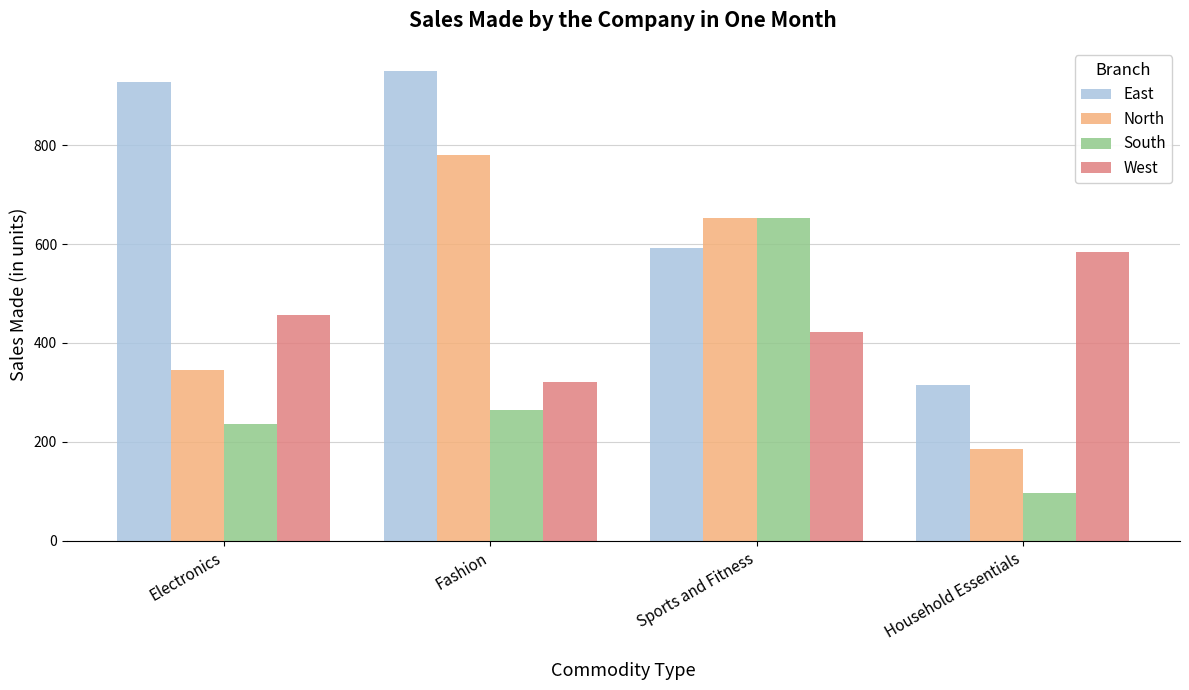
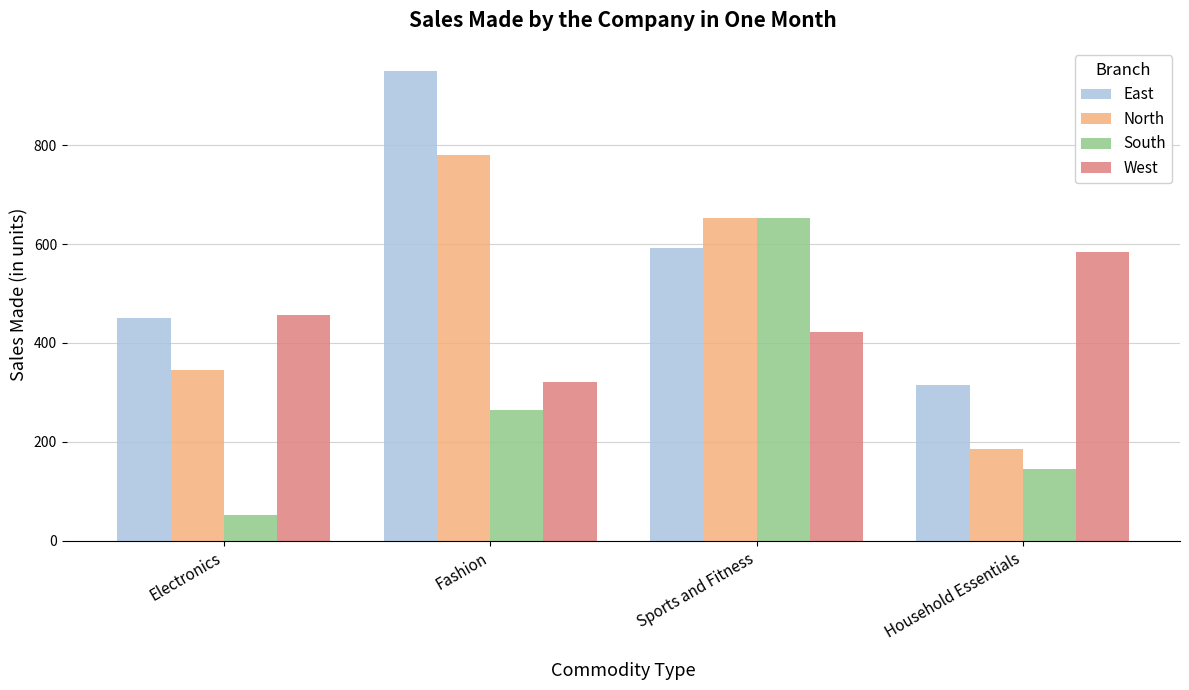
East, Electronics: 930 -> 450
South, Electronics: 240 -> 50
South, Household Essentials: 100 -> 150
